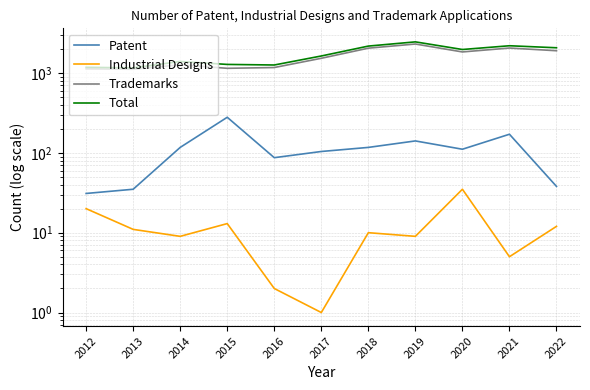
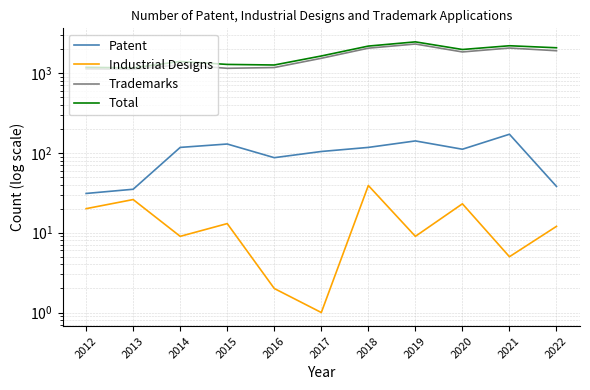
Industrial Designs, 2013: 11 -> 26
Patent, 2015: 280 -> 130
Industrial Designs, 2018: 10 -> 40
Industrial Designs, 2020: 40 -> 23
